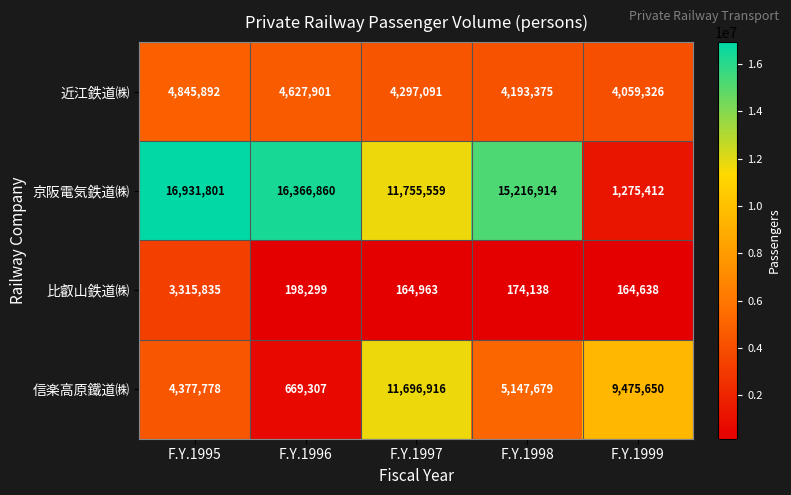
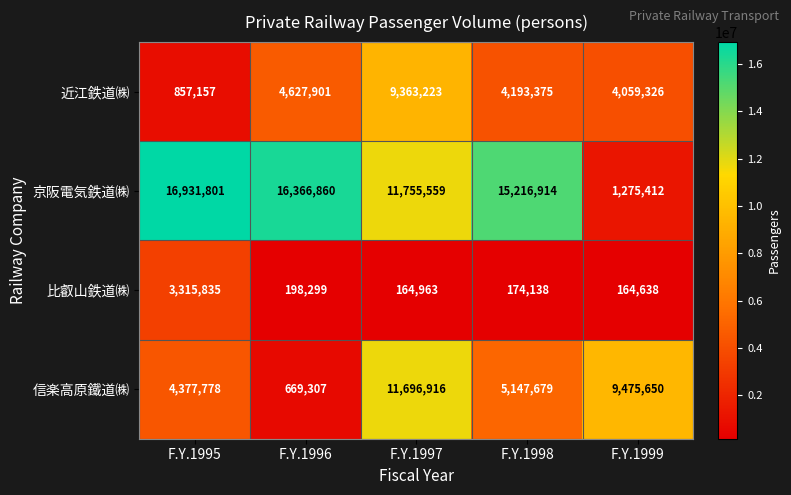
近江鉄道㈱, F.Y.1995: 4,845,892 -> 857,157
近江鉄道㈱, F.Y.1997: 4,297,091 -> 9,363,223
